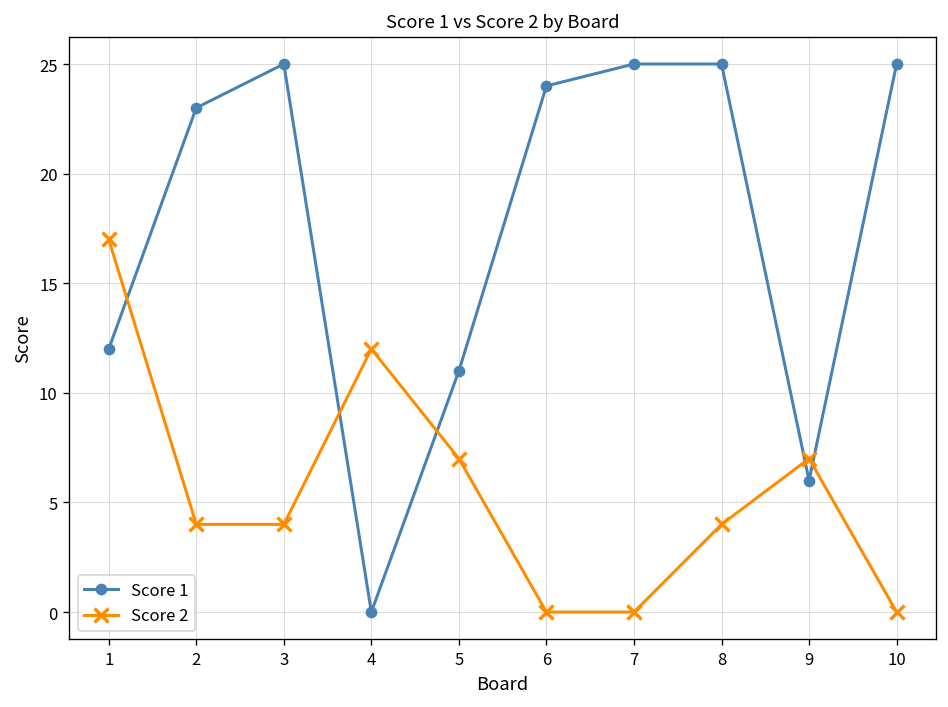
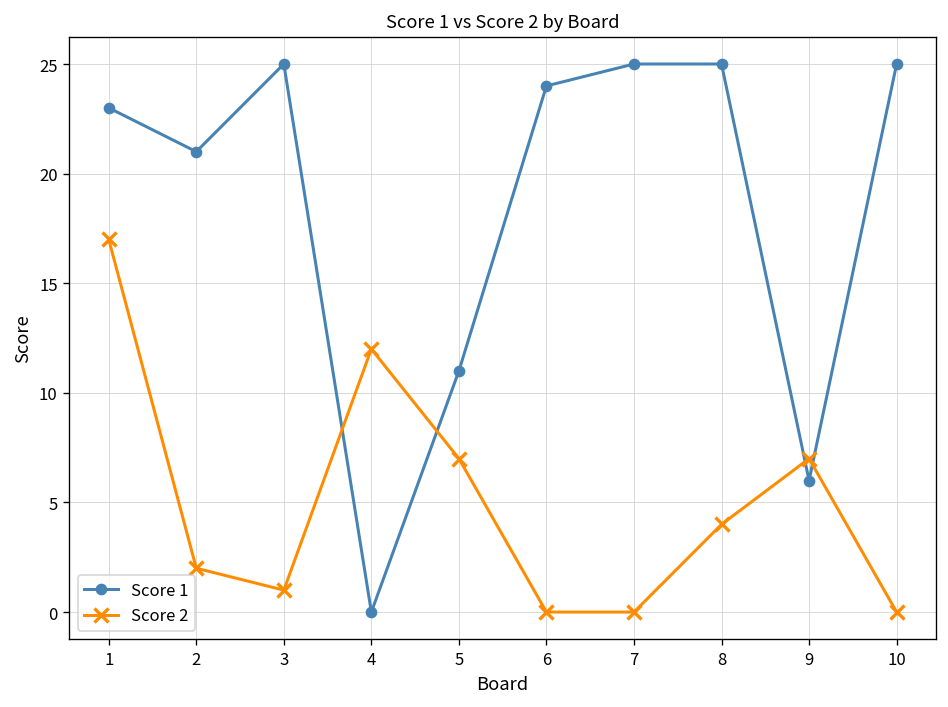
Score 1, 1: 12 -> 23
Score 1, 2: 23 -> 21
Score 2, 2: 4 -> 2
Score 2, 3: 4 -> 1
